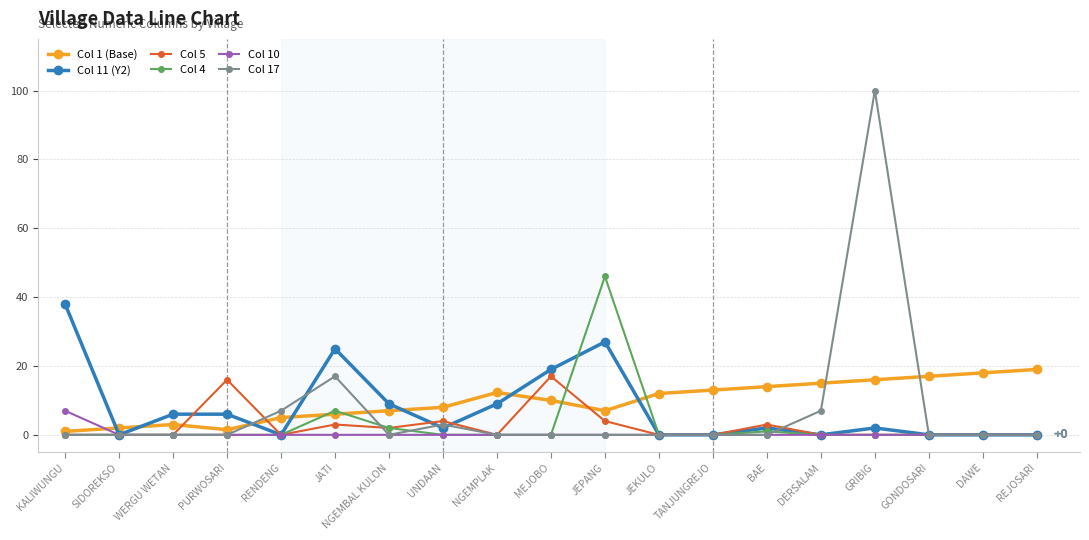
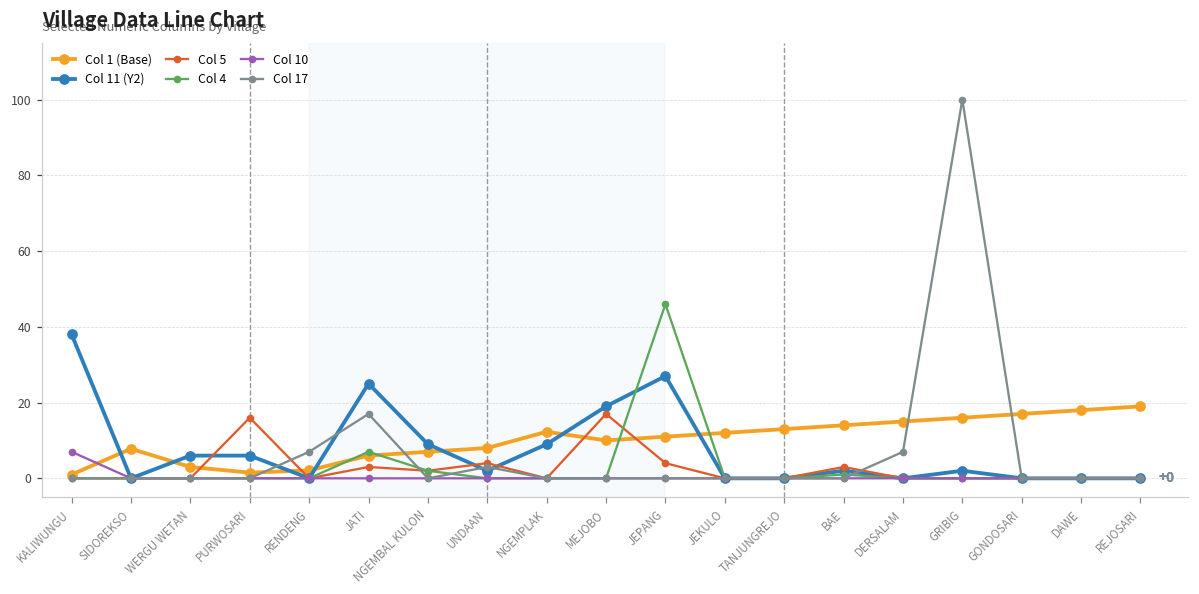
Col 1 (Base), SIDOREKSO: 2 -> 8
Col 1 (Base), RENDENG: 5 -> 2
Col 1 (Base), JEPANG: 7 -> 11
